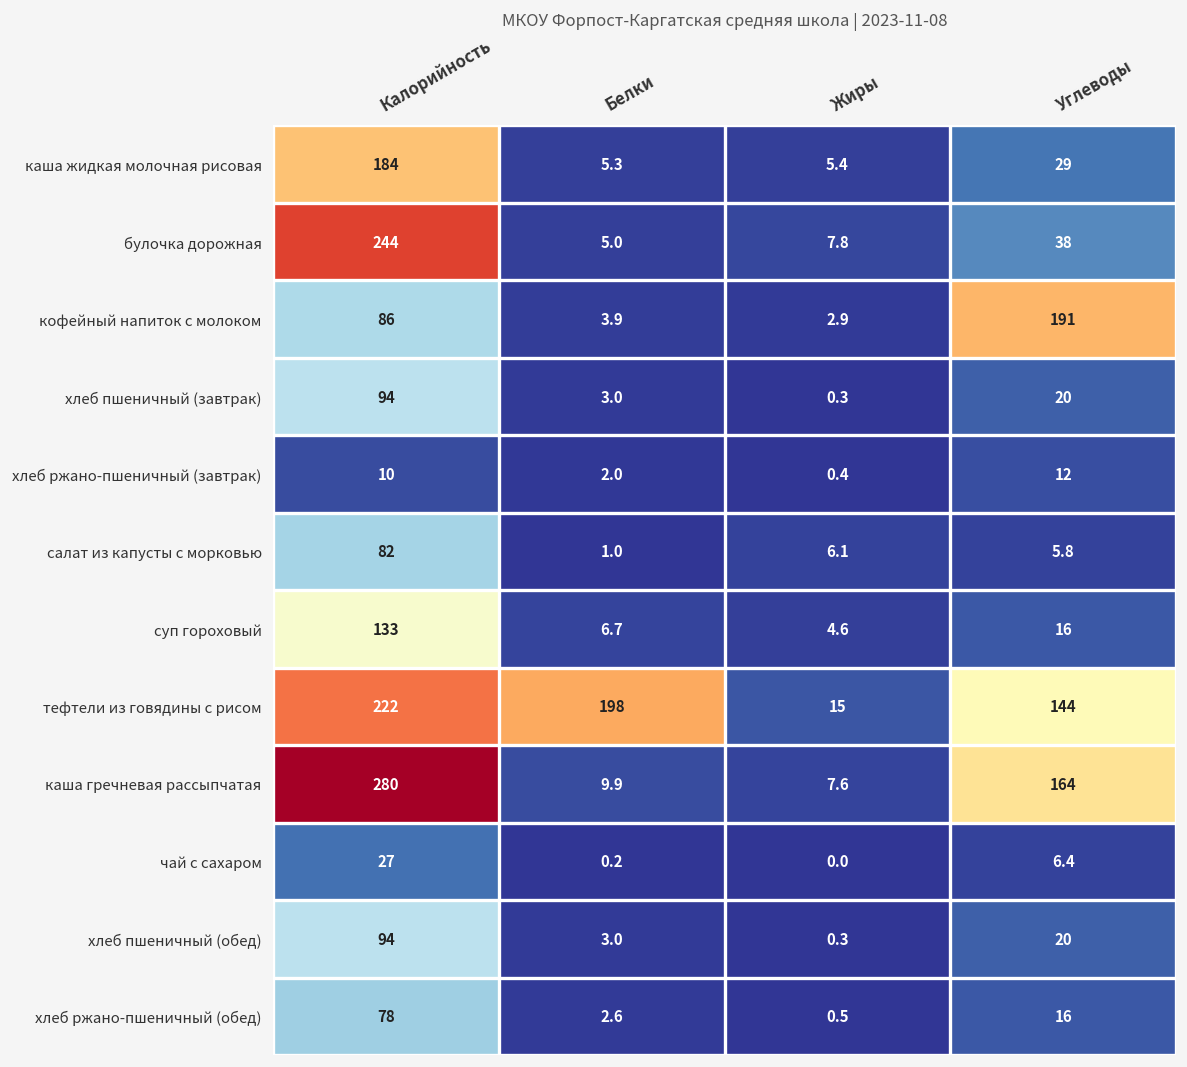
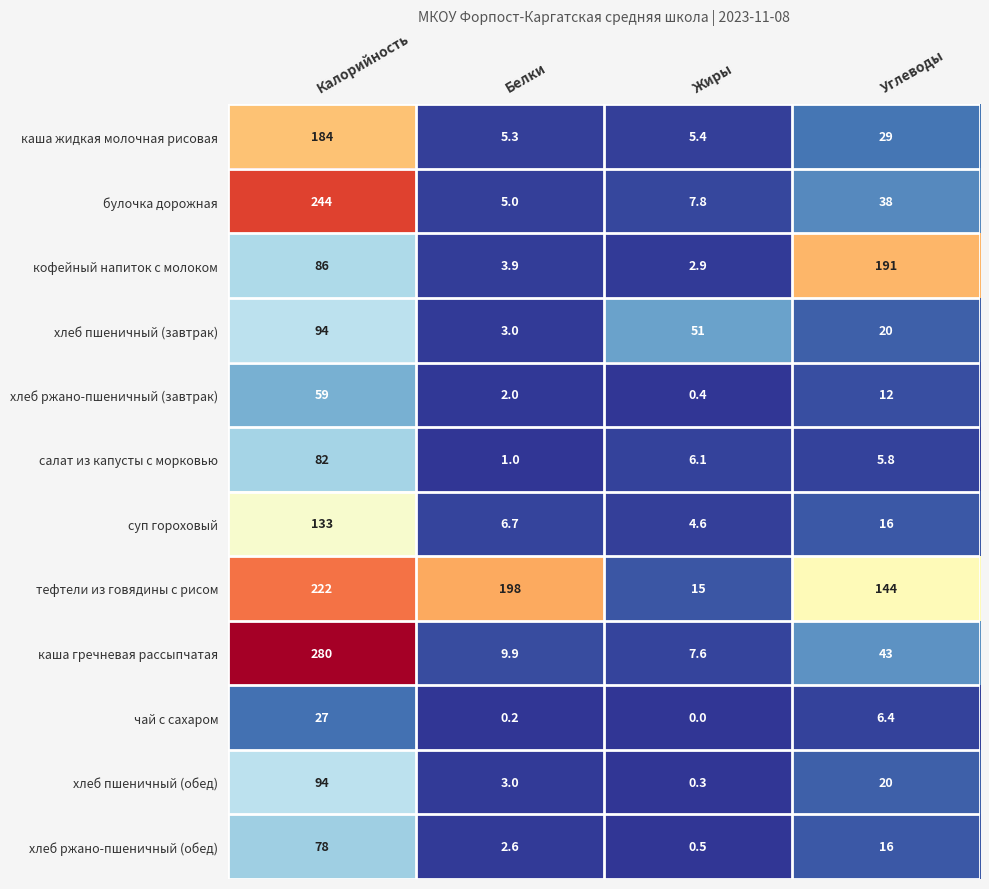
хлеб пшеничный (завтрак), Жиры: 0.3 -> 51
хлеб ржано-пшеничный (завтрак), Калорийность: 10 -> 59
каша гречневая рассыпчатая, Углеводы: 164 -> 43
